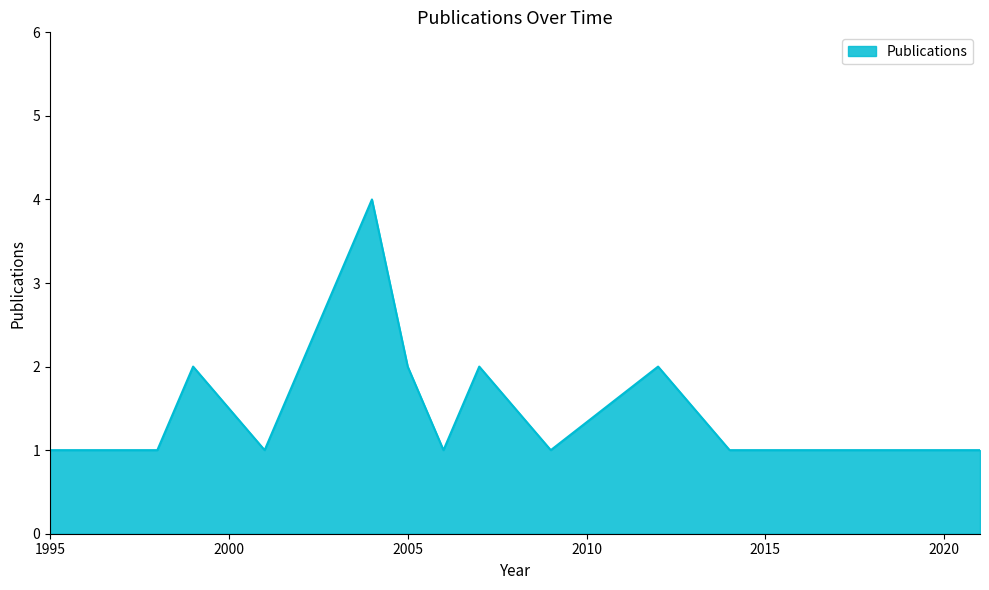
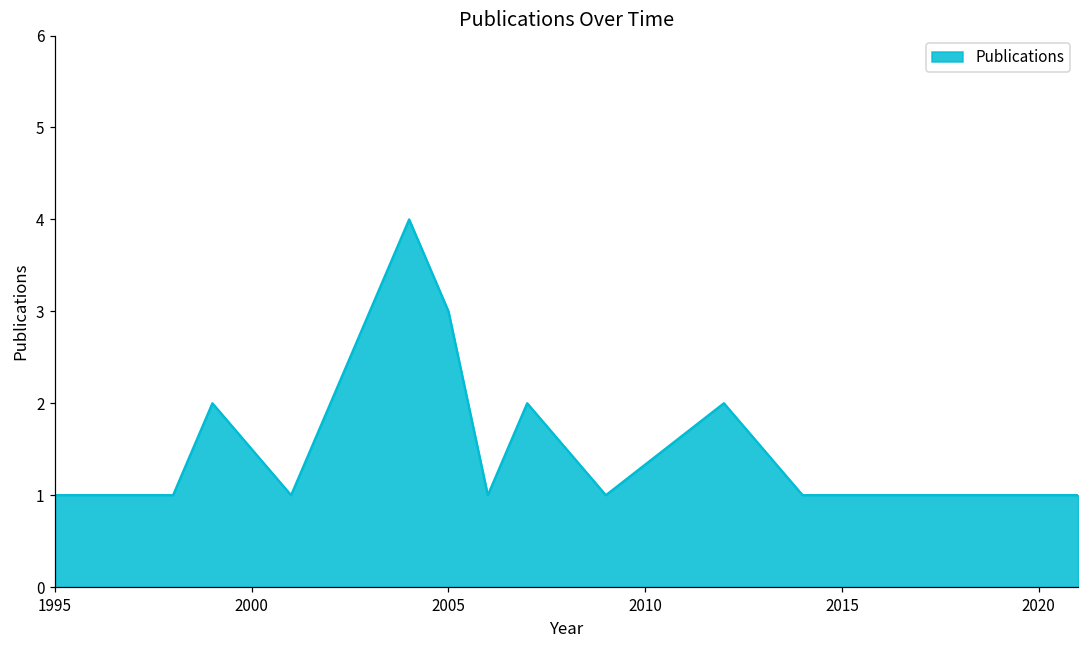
2005: 2 -> 3
